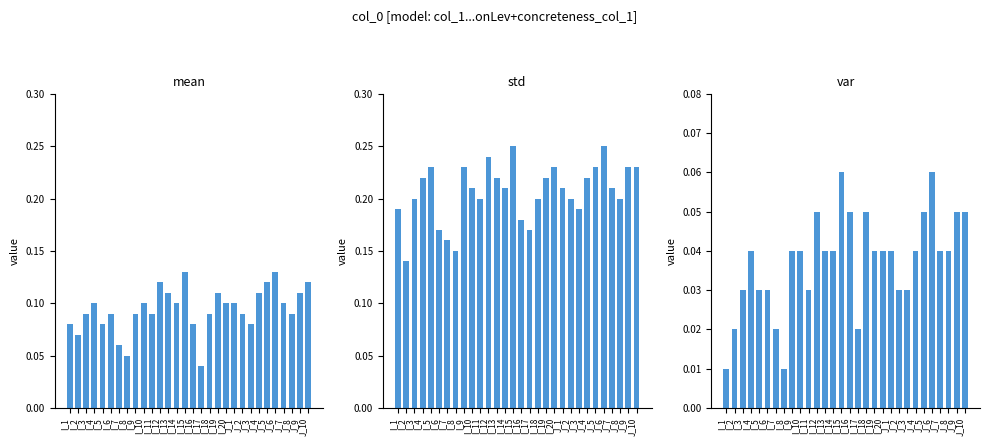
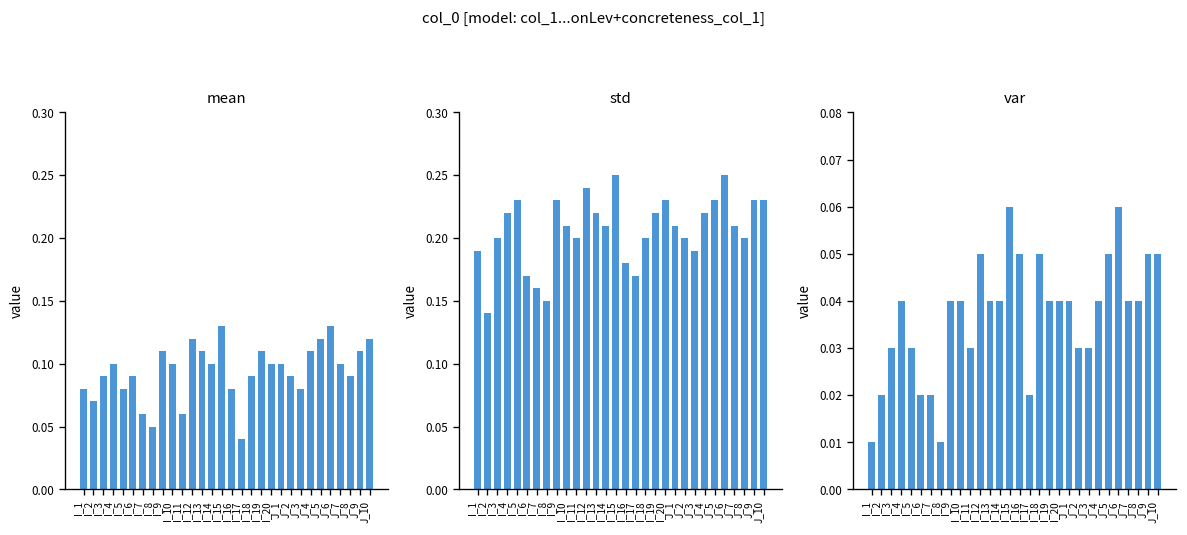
mean, I_9: 0.09 -> 0.11
mean, I_11: 0.09 -> 0.06
var, I_6: 0.03 -> 0.02
